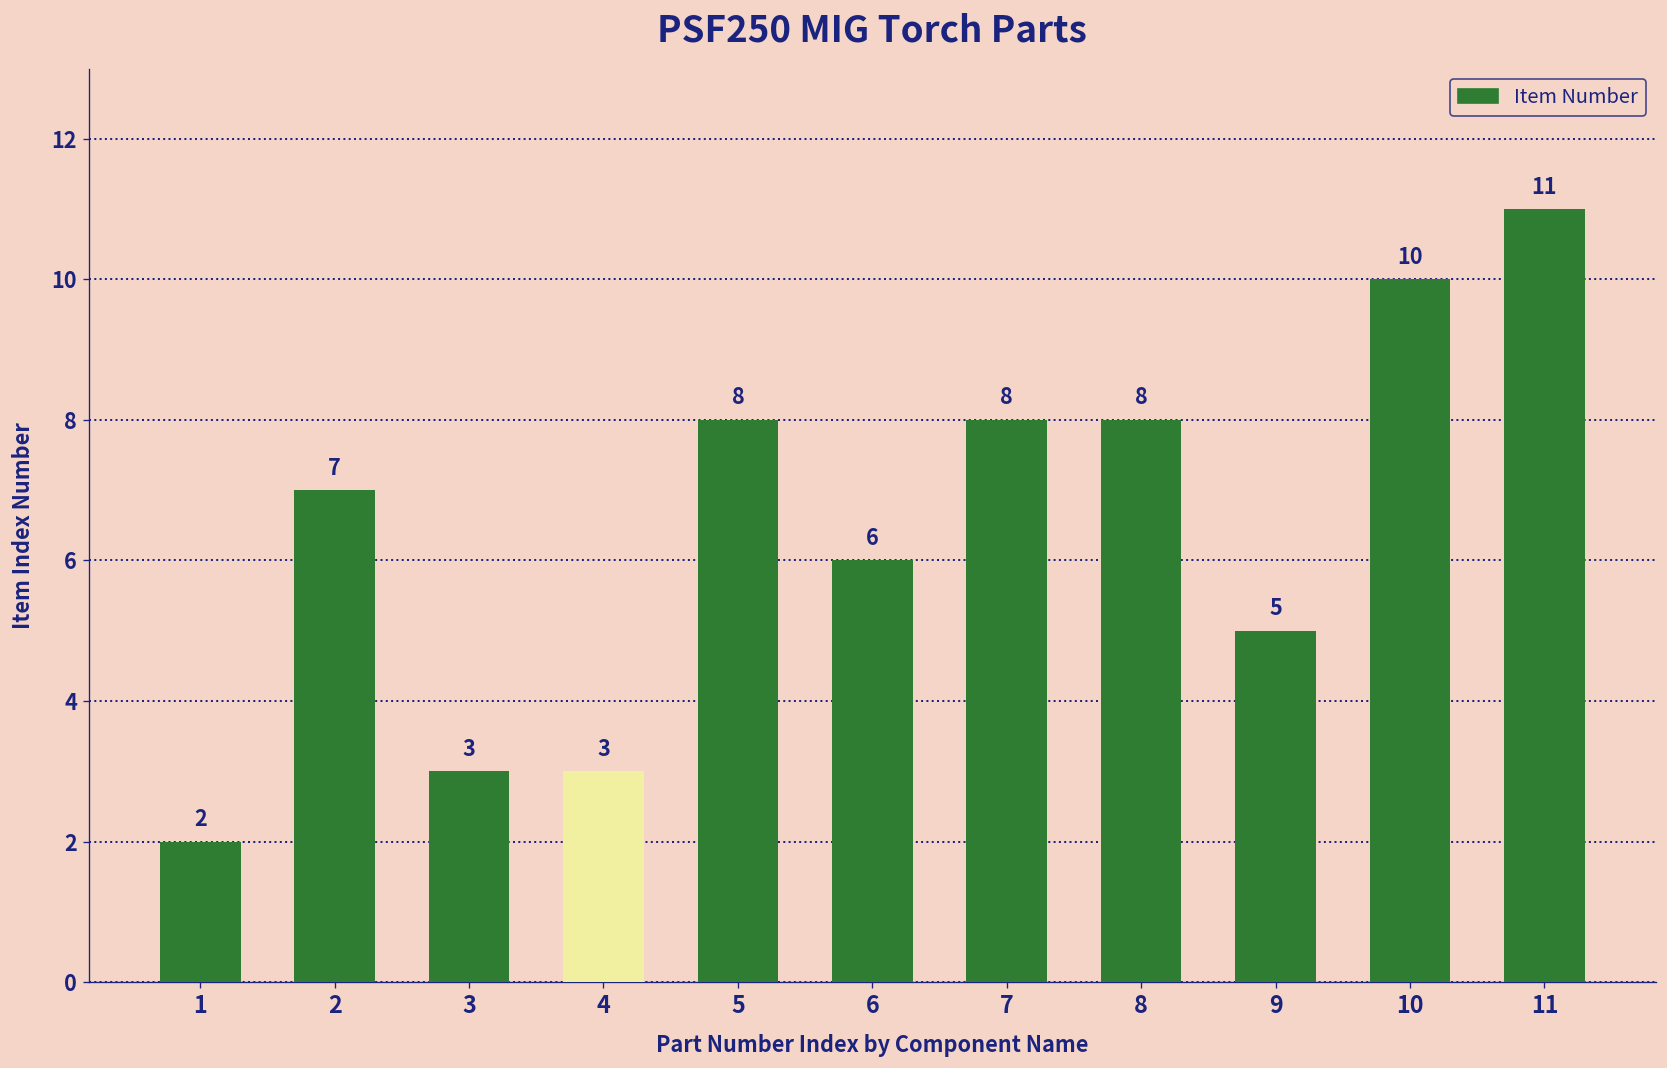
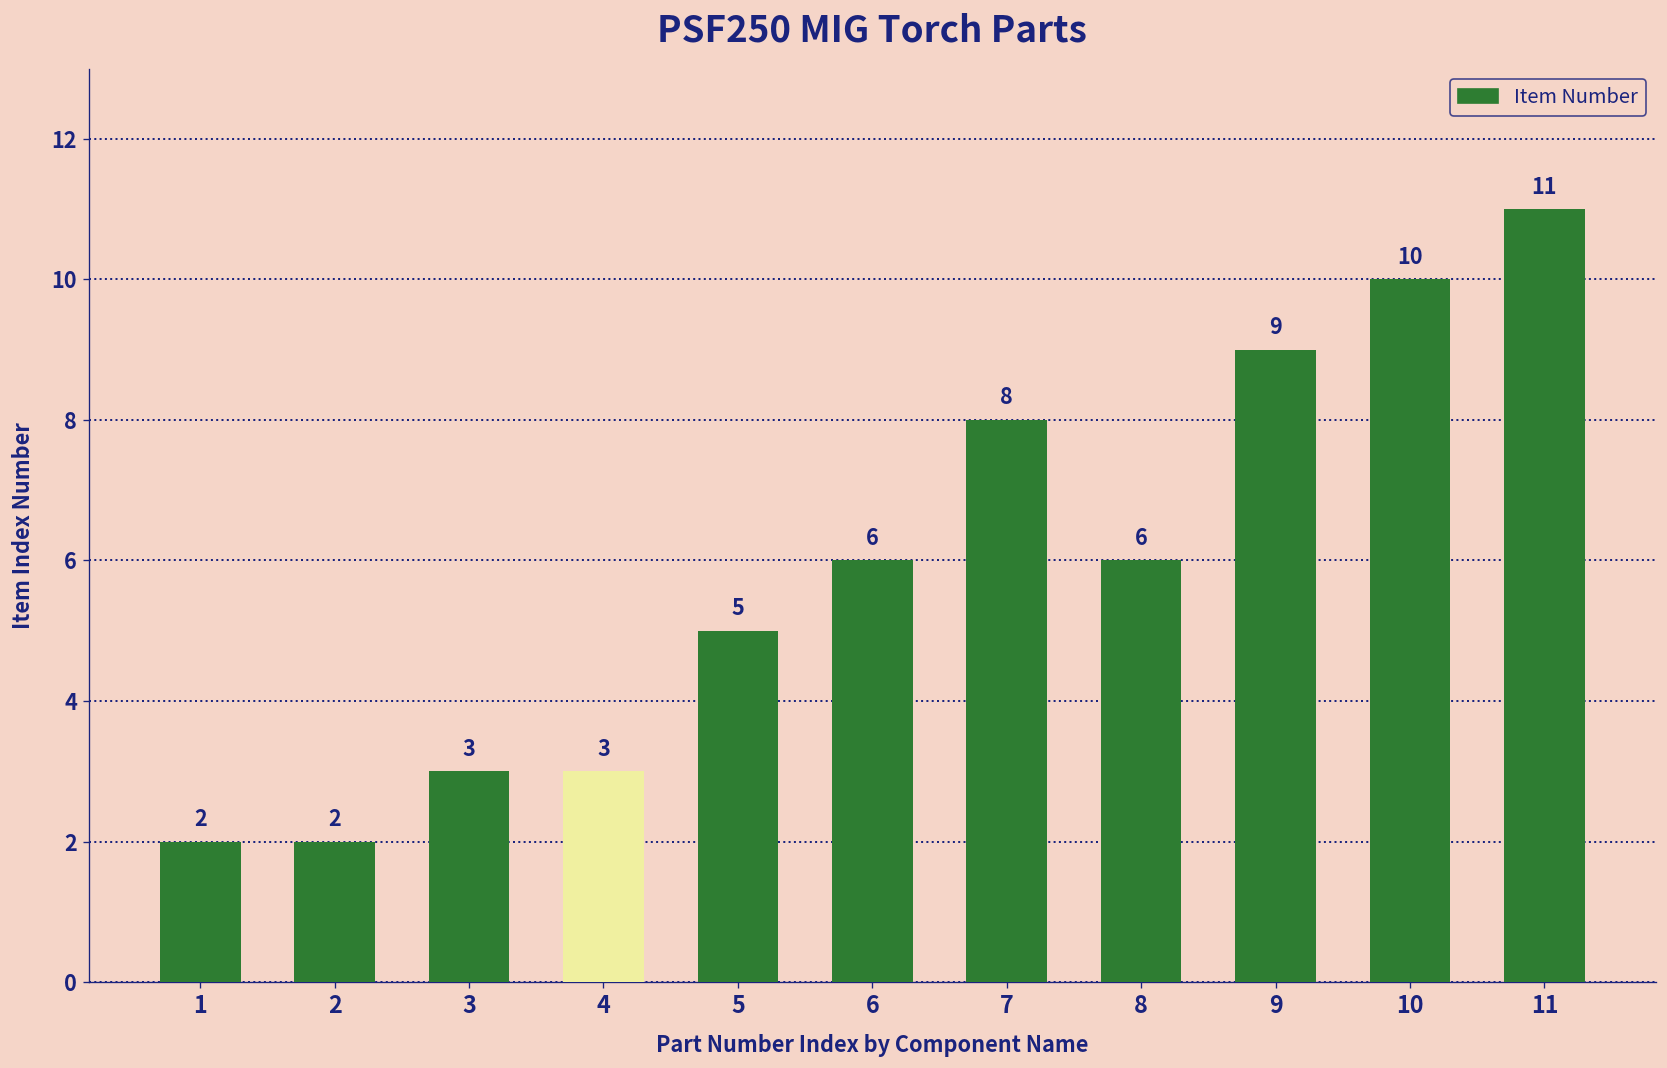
2: 7 -> 2
5: 8 -> 5
8: 8 -> 6
9: 5 -> 9
